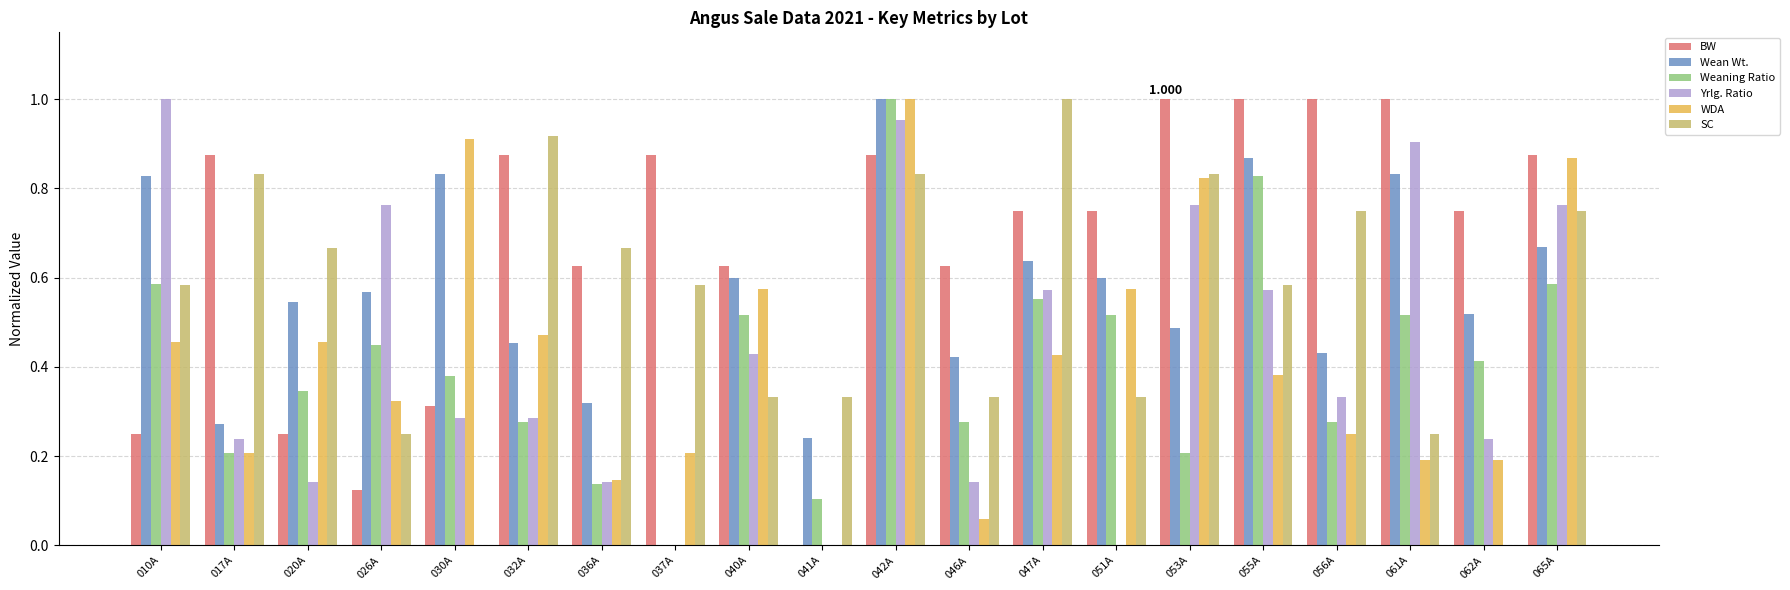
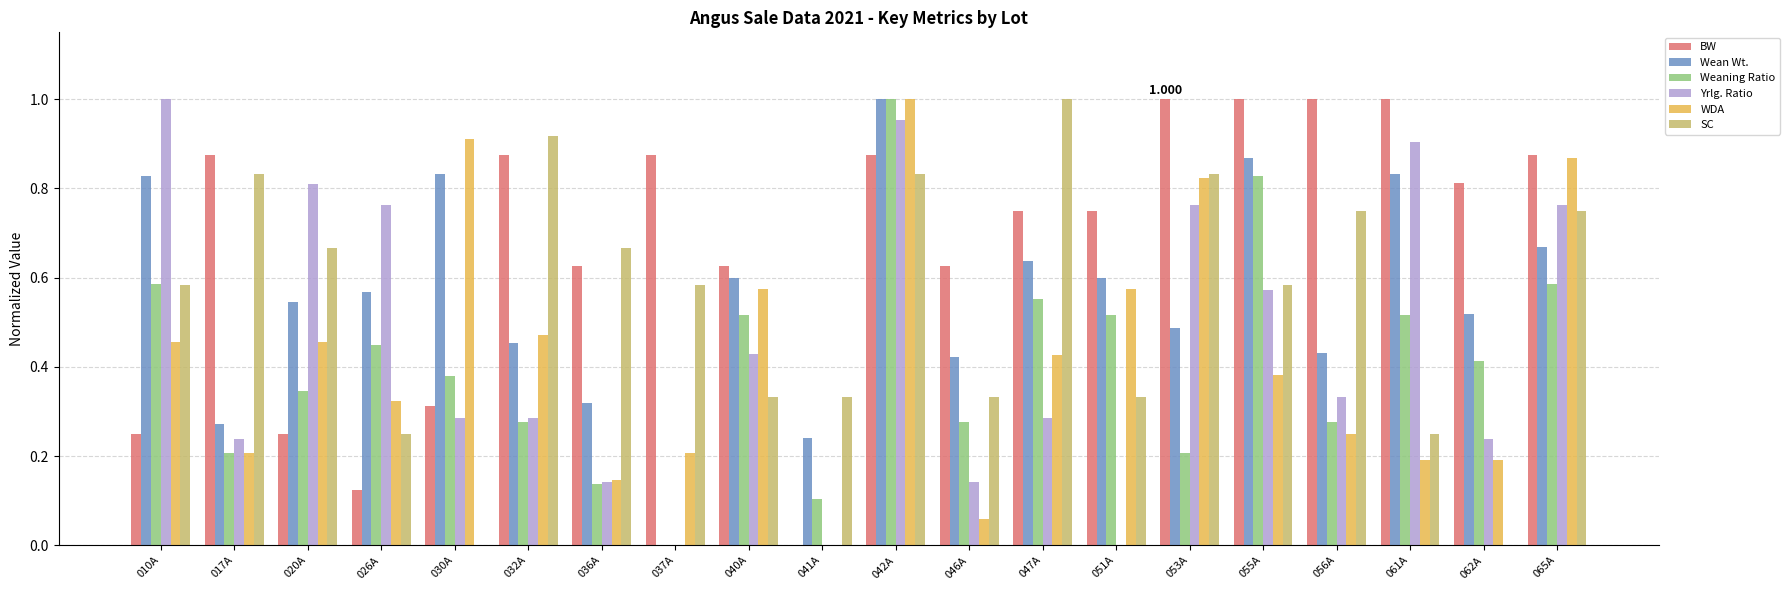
Yrlg. Ratio, 020A: 0.14 -> 0.81
Yrlg. Ratio, 047A: 0.57 -> 0.29
BW, 062A: 0.75 -> 0.81
